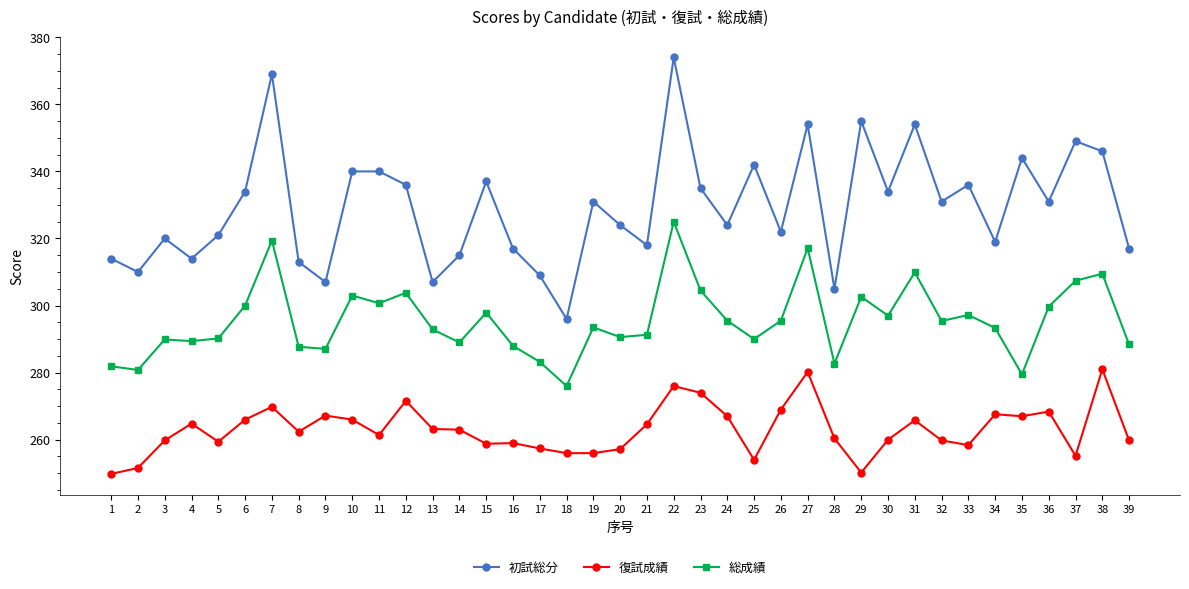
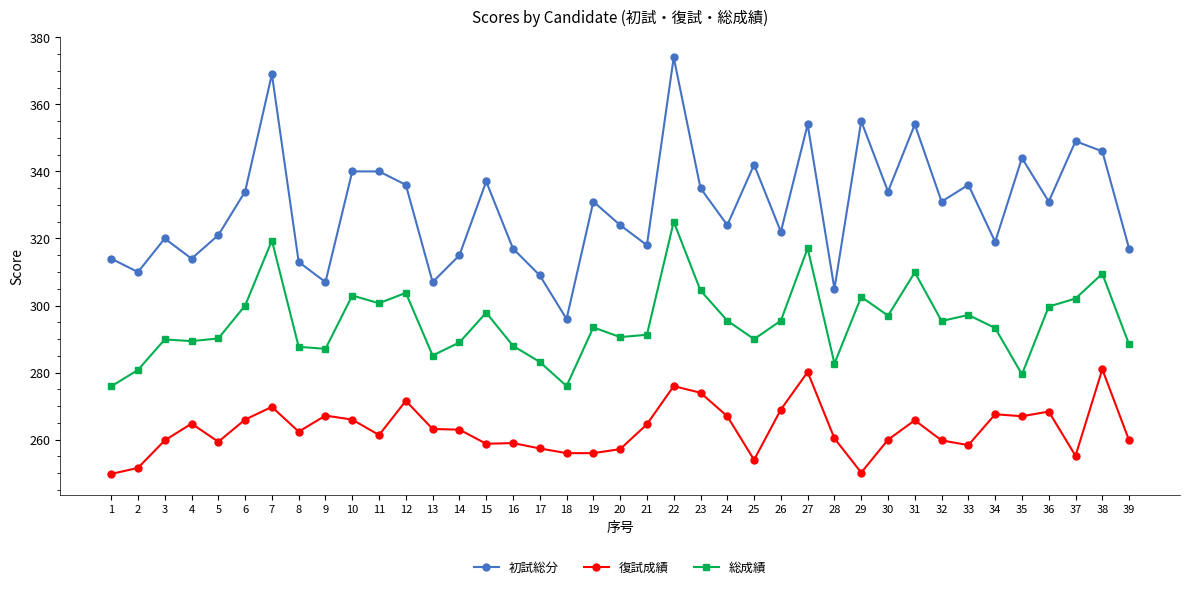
総成績, 1: 282 -> 276
総成績, 13: 293 -> 285
総成績, 37: 307 -> 302
